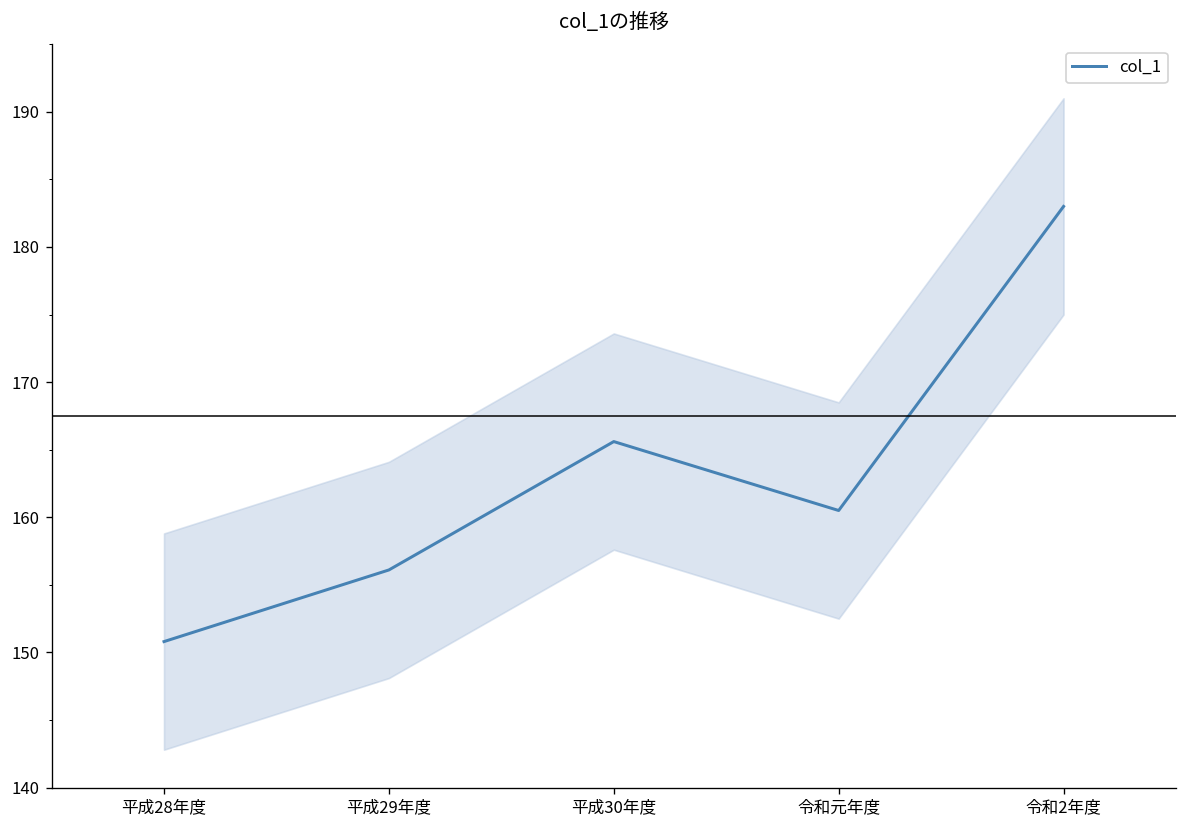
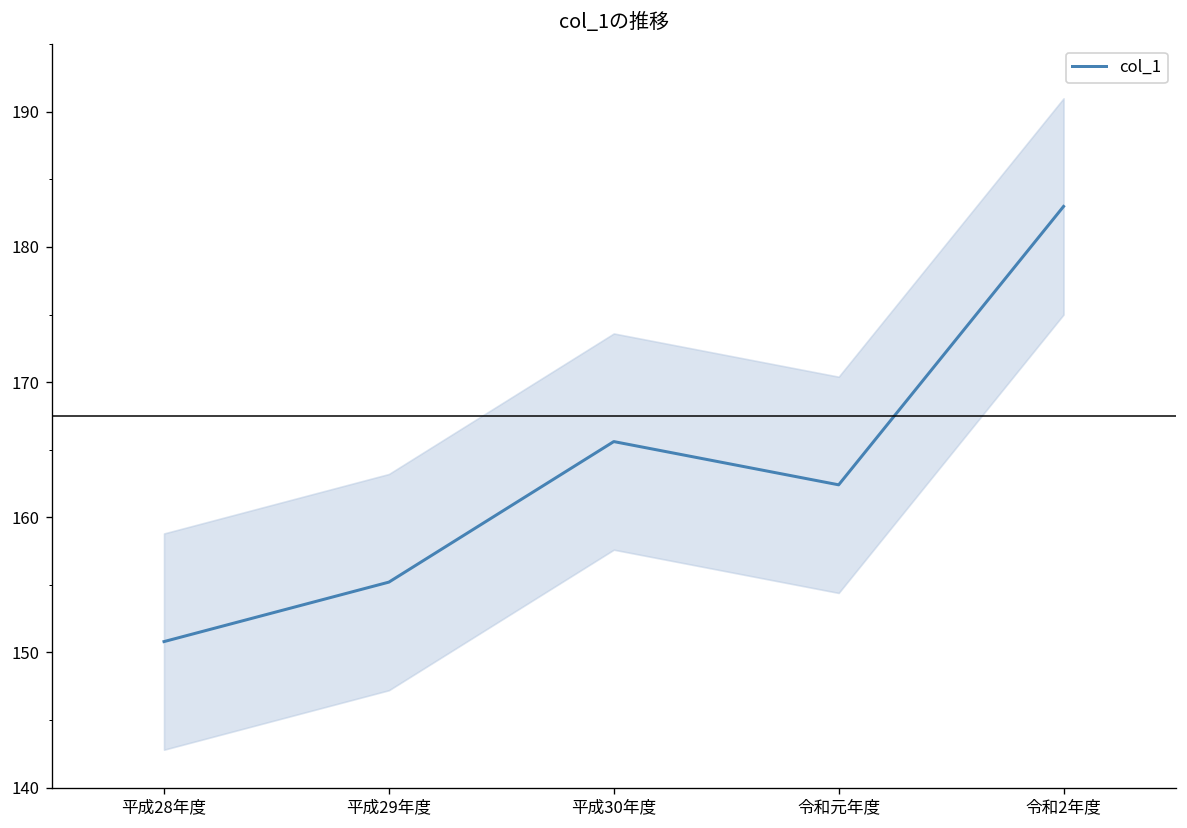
col_1, 平成29年度: 156.1 -> 155.2
col_1, 令和元年度: 160.5 -> 162.4
